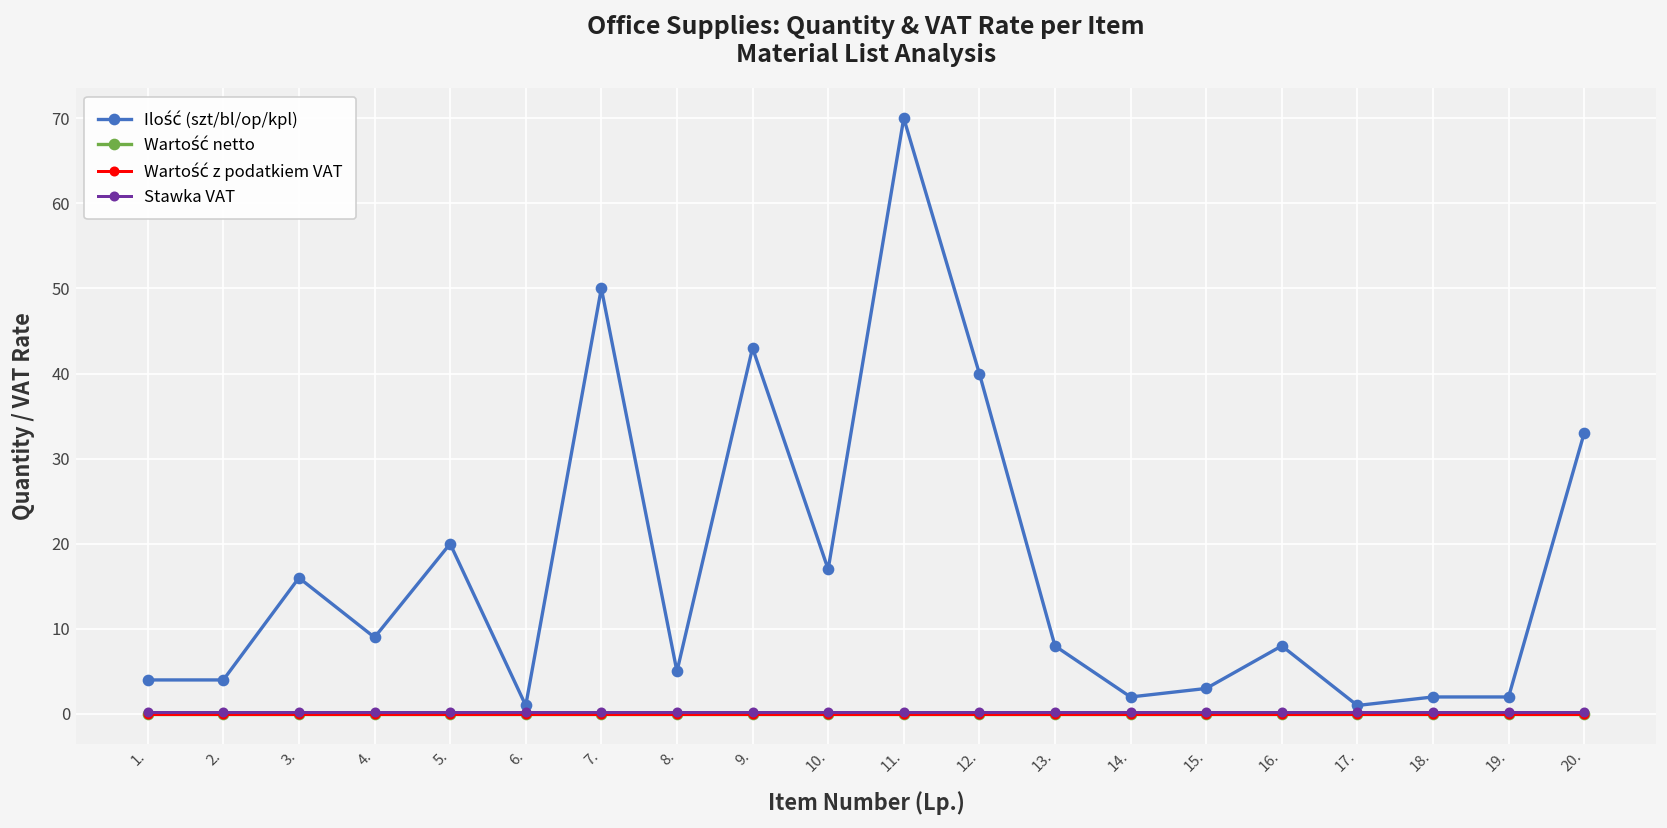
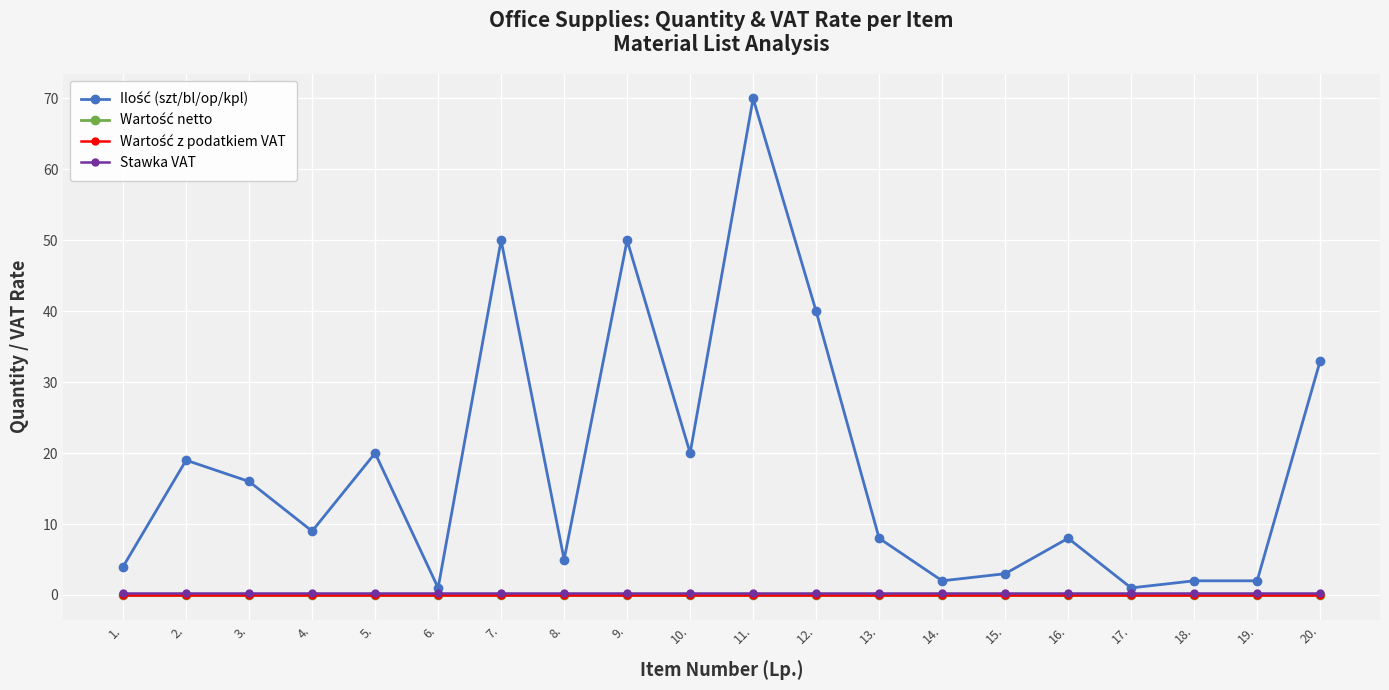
Ilość (szt/bl/op/kpl), 2.: 4 -> 19
Ilość (szt/bl/op/kpl), 9.: 43 -> 50
Ilość (szt/bl/op/kpl), 10.: 17 -> 20
